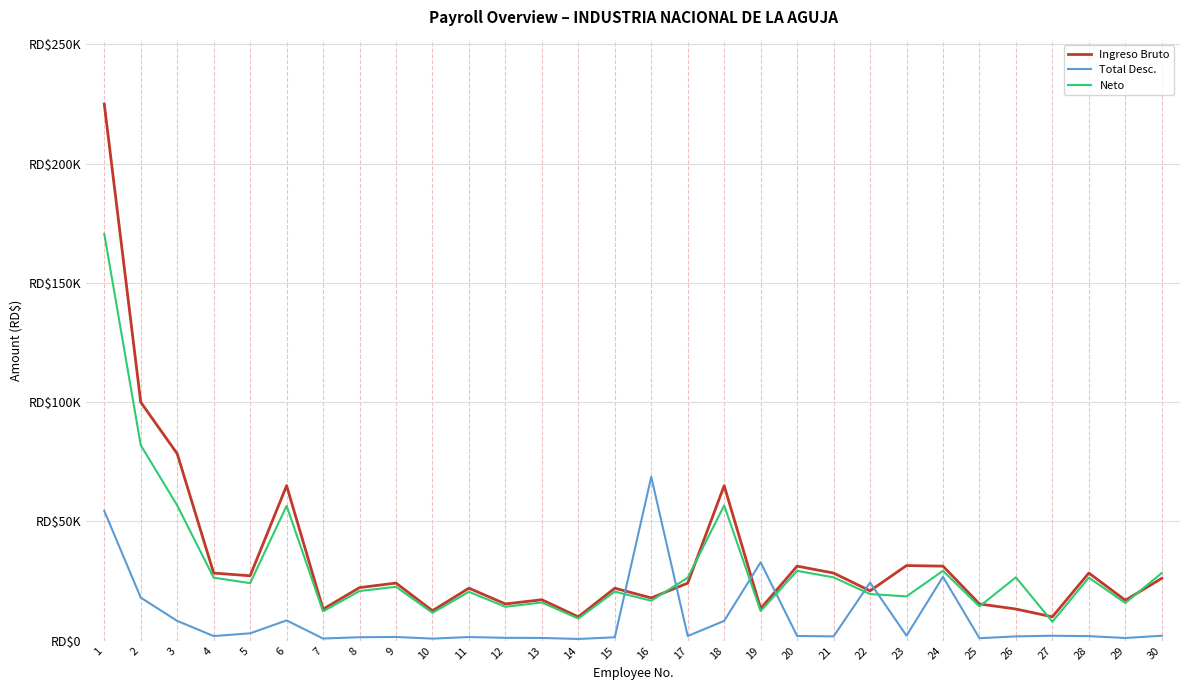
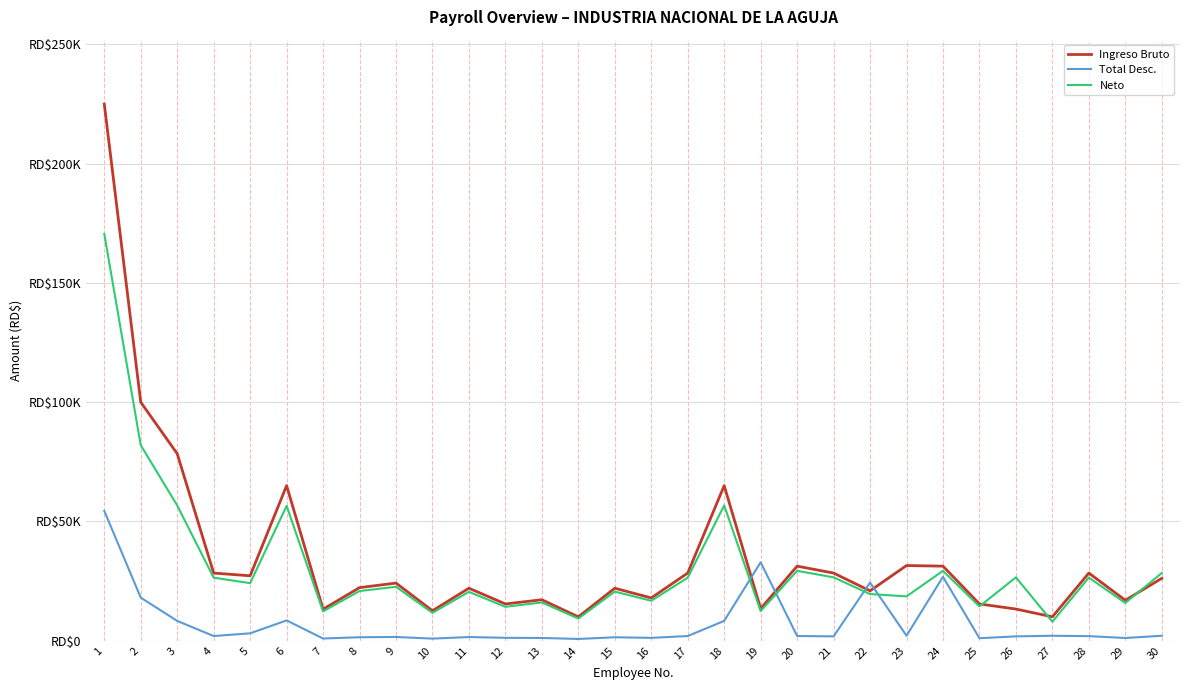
Total Desc., 16: RD$69000 -> RD$1000
Ingreso Bruto, 17: RD$24000 -> RD$28000
